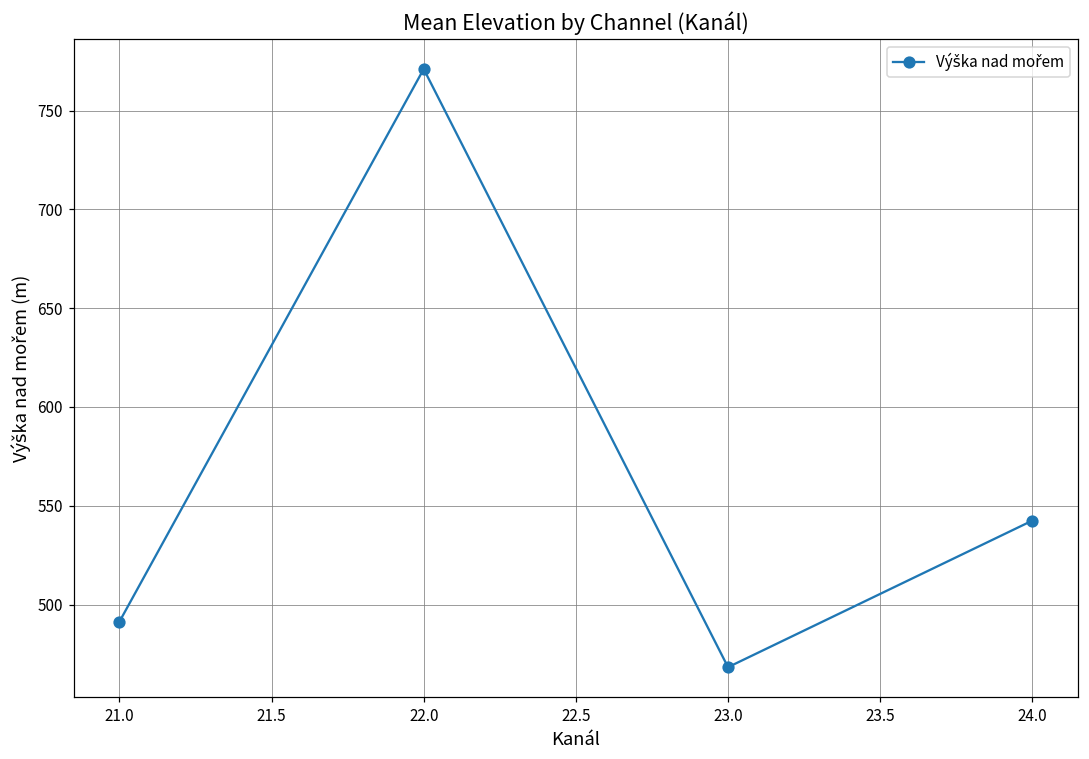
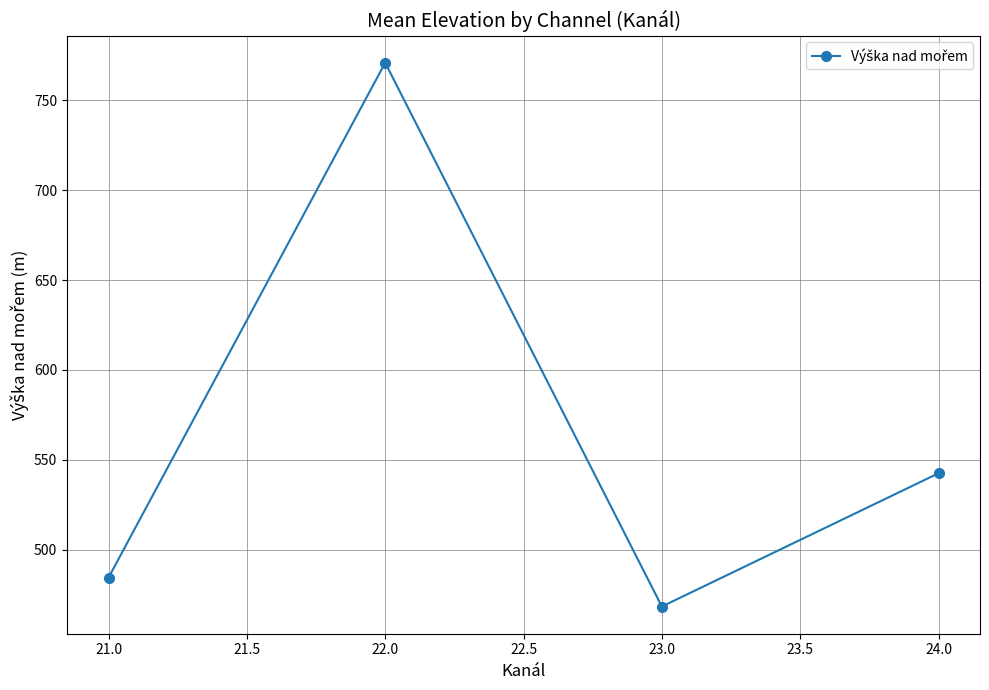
21.0: 491 -> 484
